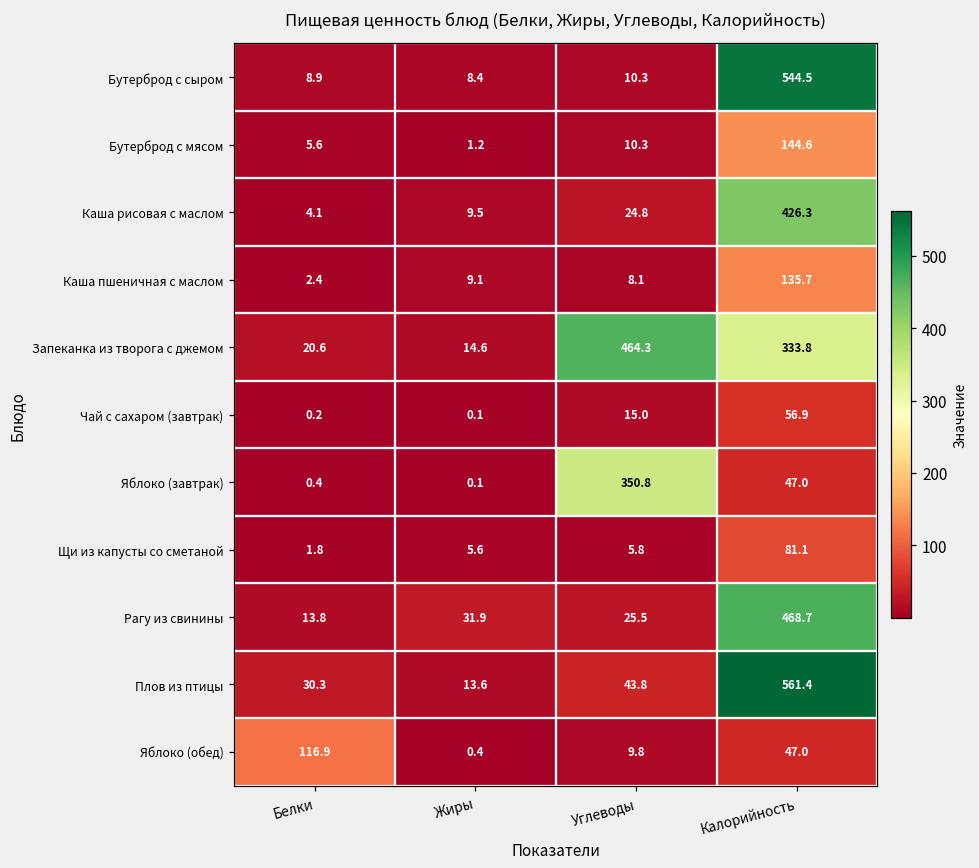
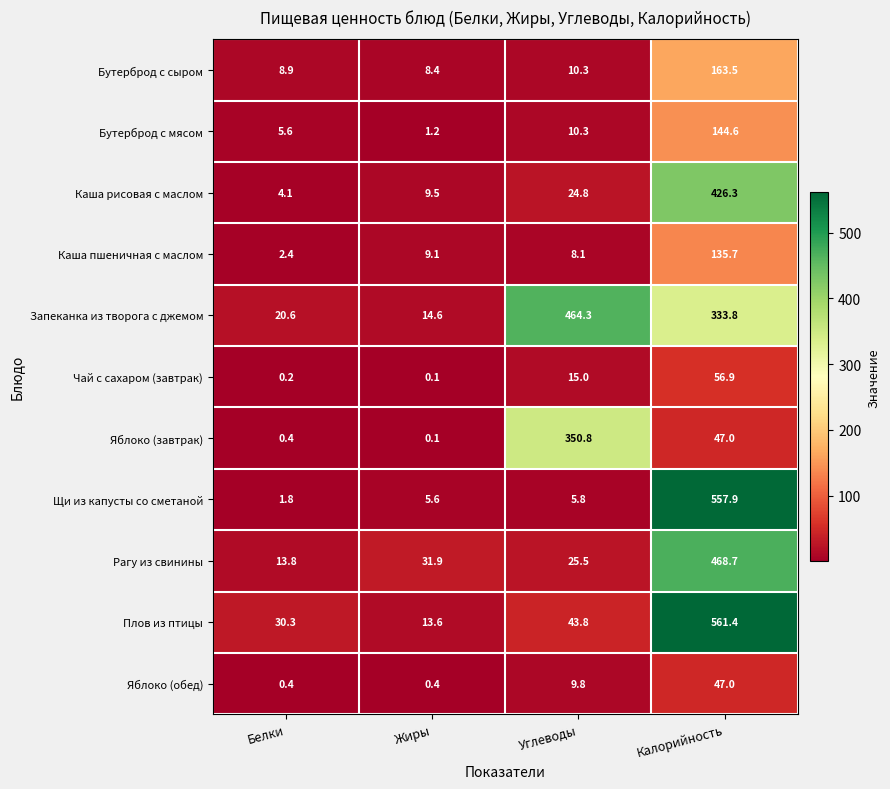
Бутерброд с сыром, Калорийность: 544.5 -> 163.5
Щи из капусты со сметаной, Калорийность: 81.1 -> 557.9
Яблоко (обед), Белки: 116.9 -> 0.4
